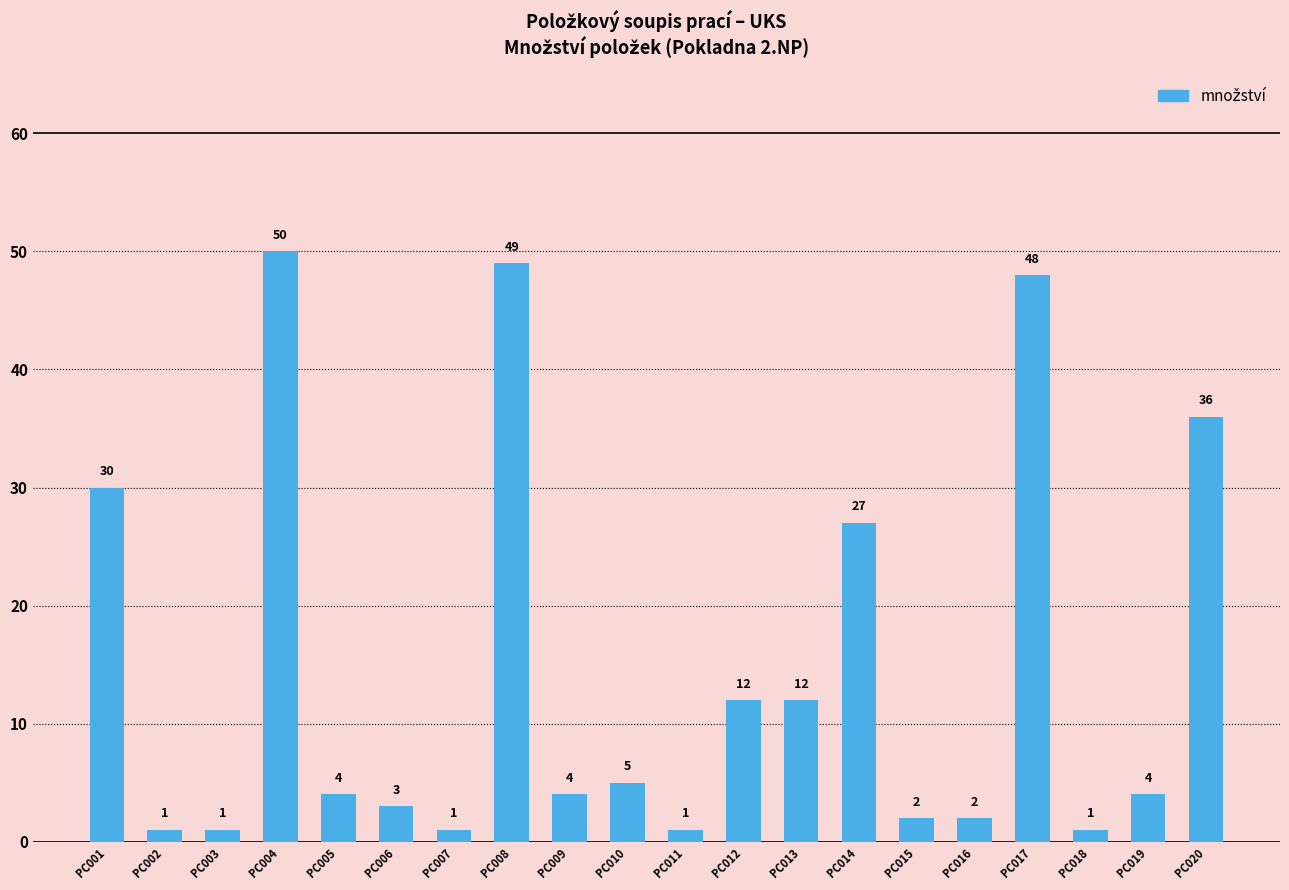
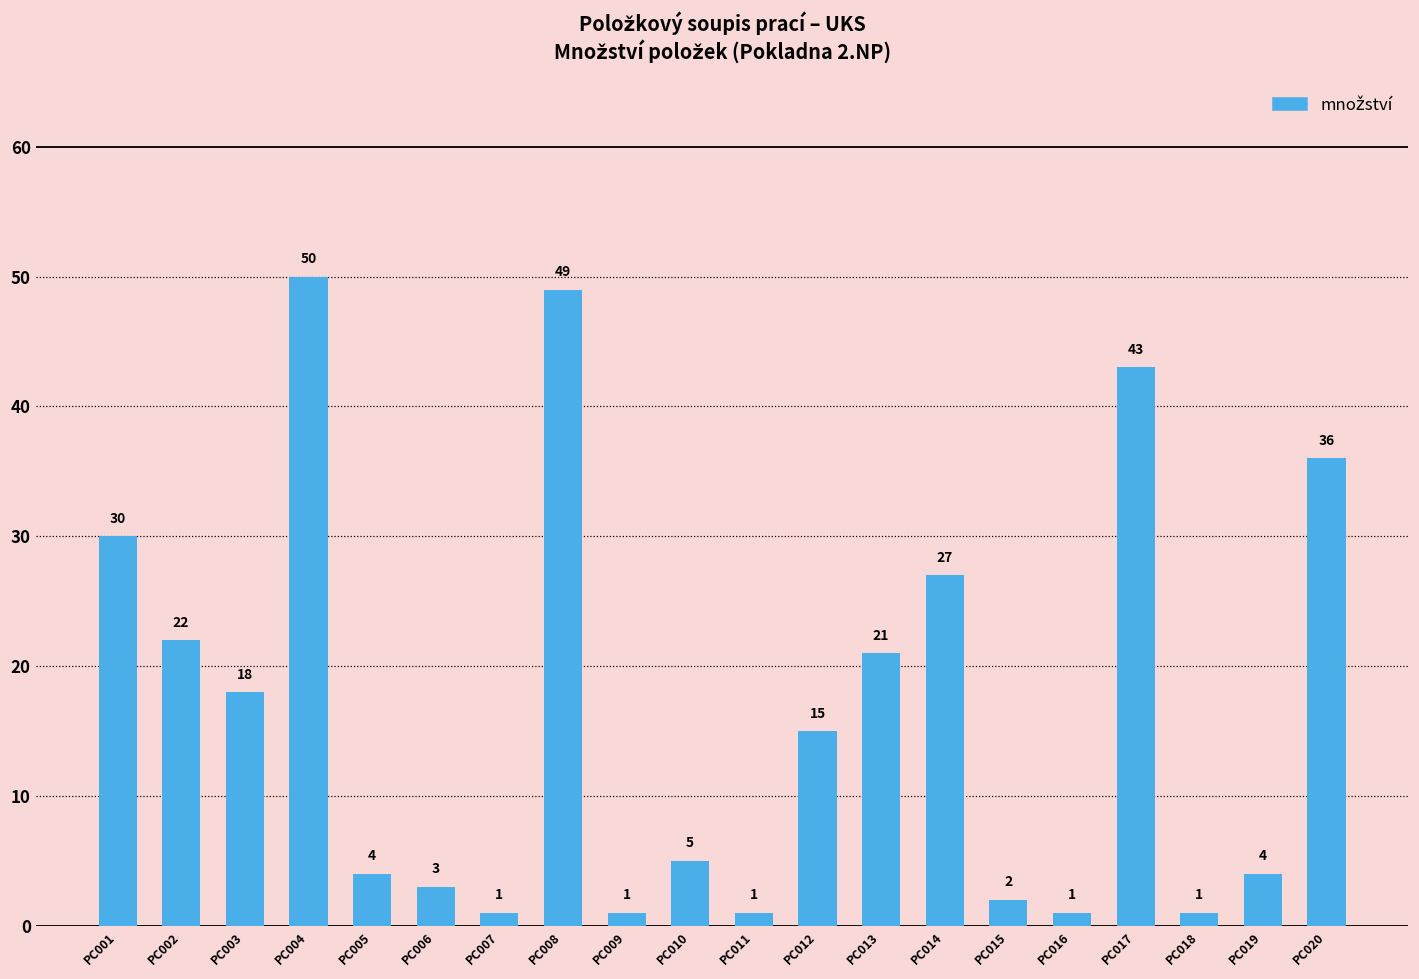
PC002: 1 -> 22
PC003: 1 -> 18
PC009: 4 -> 1
PC012: 12 -> 15
PC013: 12 -> 21
PC016: 2 -> 1
PC017: 48 -> 43
